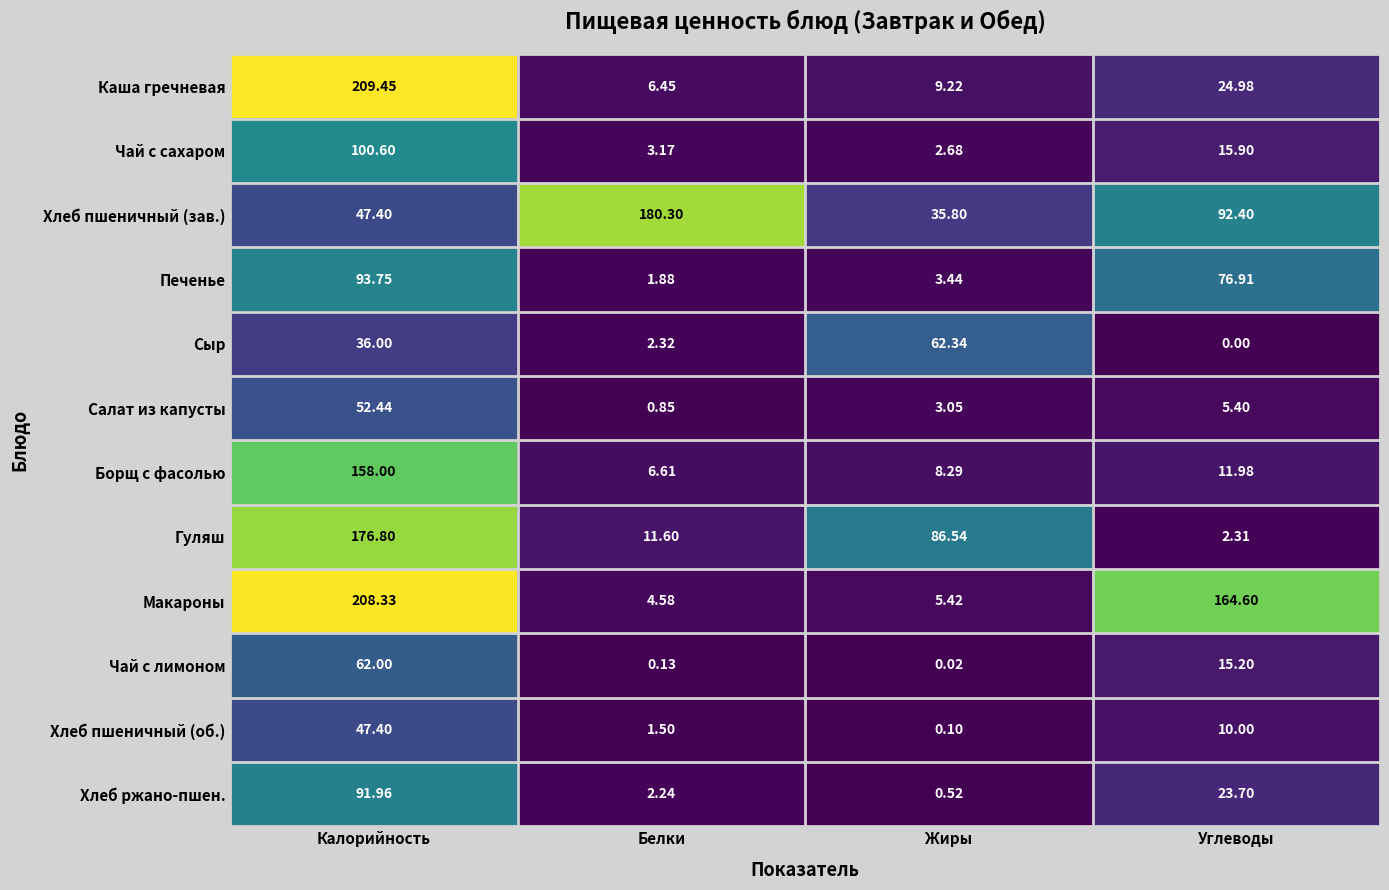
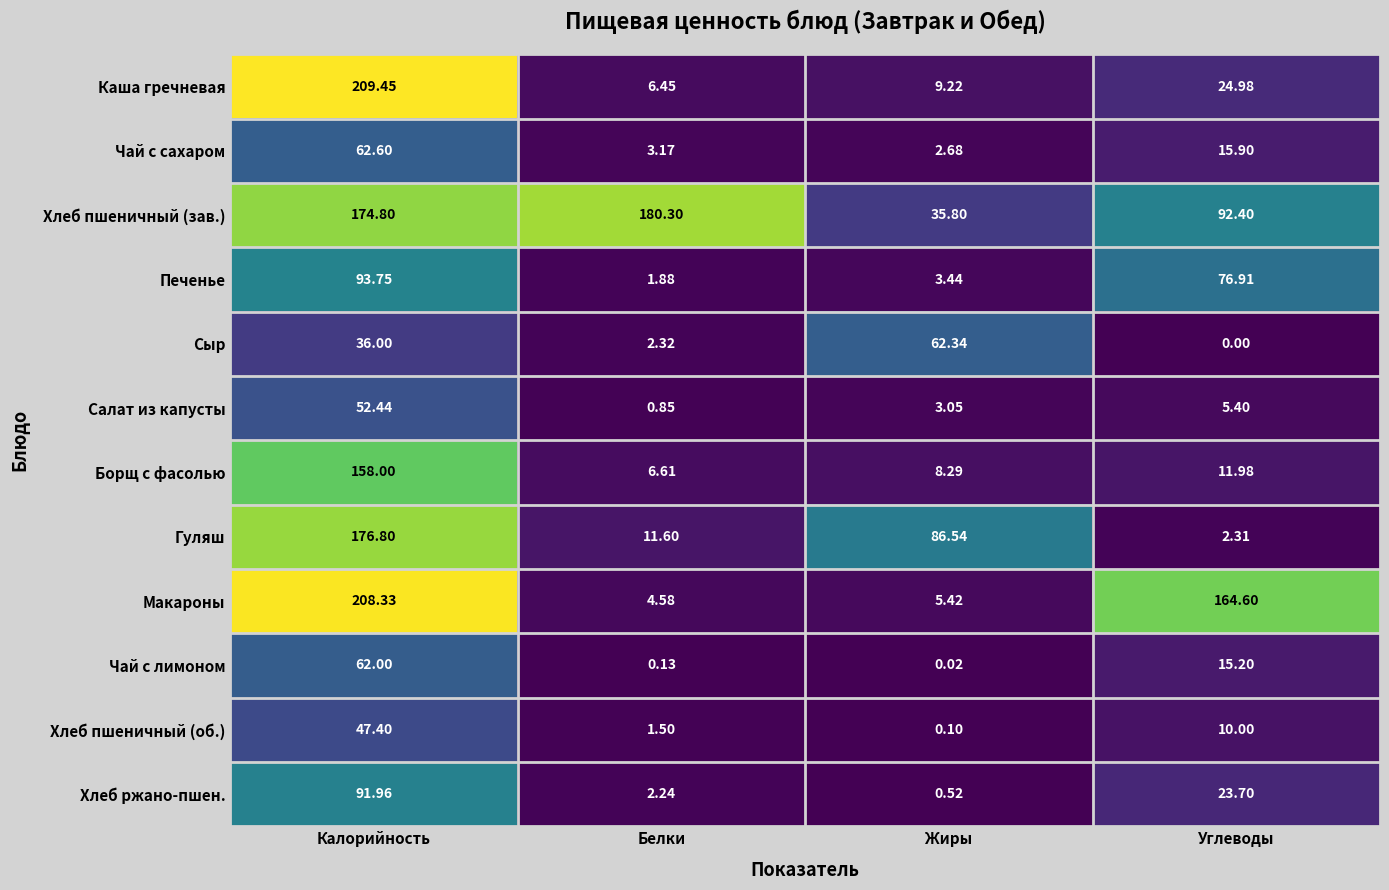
Чай с сахаром, Калорийность: 100.60 -> 62.60
Хлеб пшеничный (зав.), Калорийность: 47.40 -> 174.80
